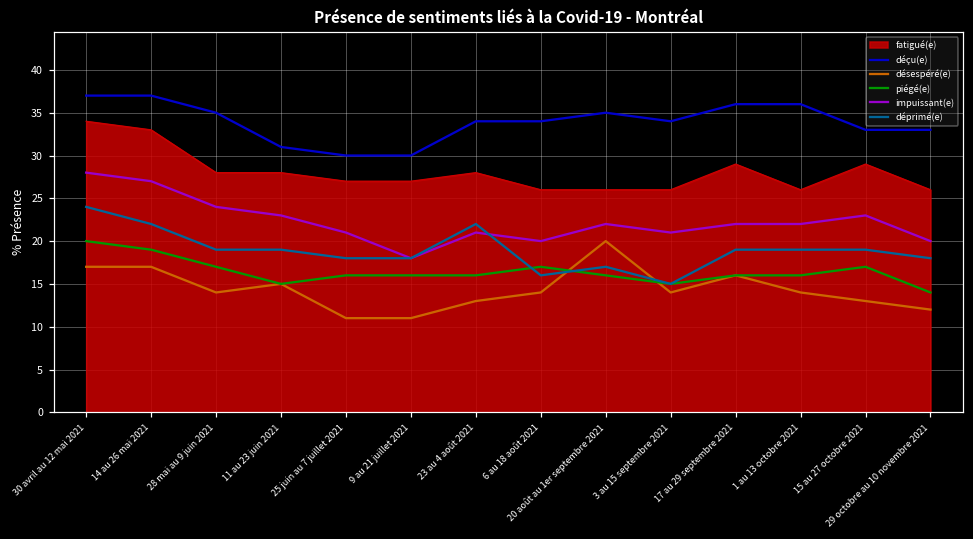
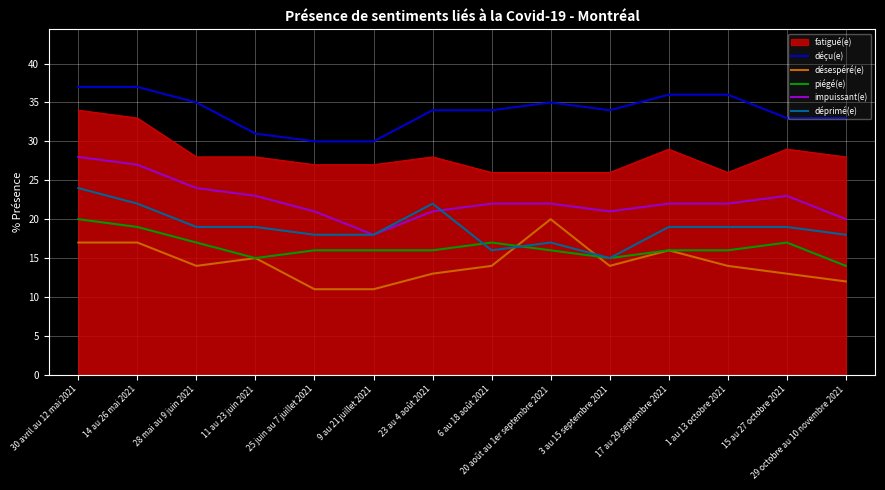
impuissant(e), 6 au 18 août 2021: 20 -> 22
fatigué(e), 29 octobre au 10 novembre 2021: 26 -> 28
